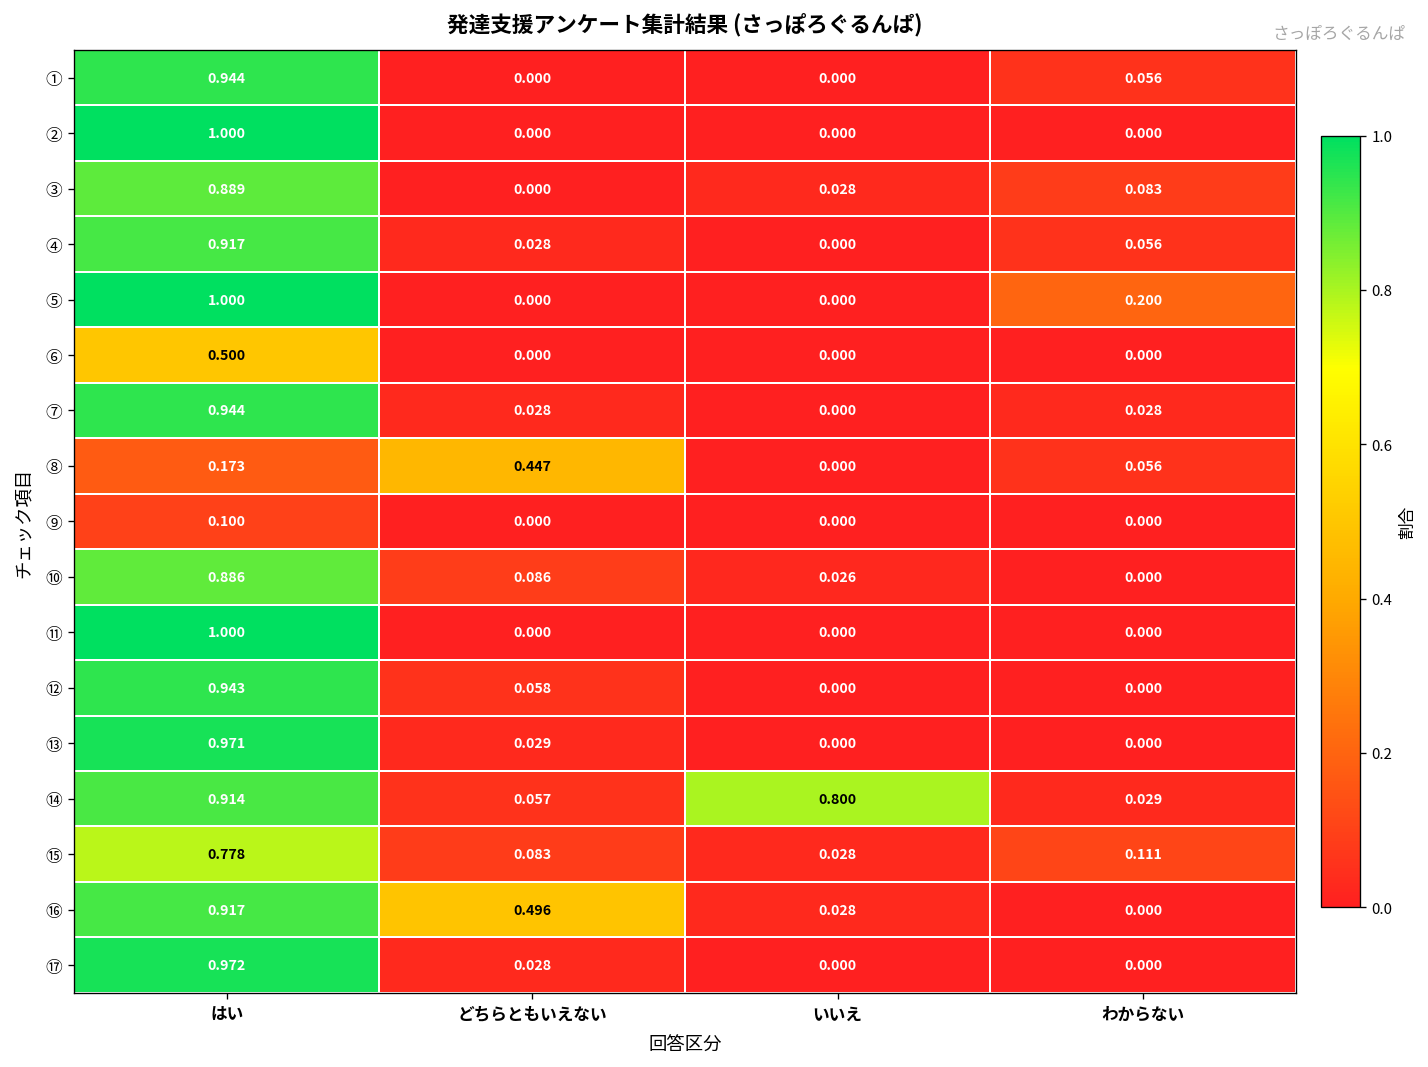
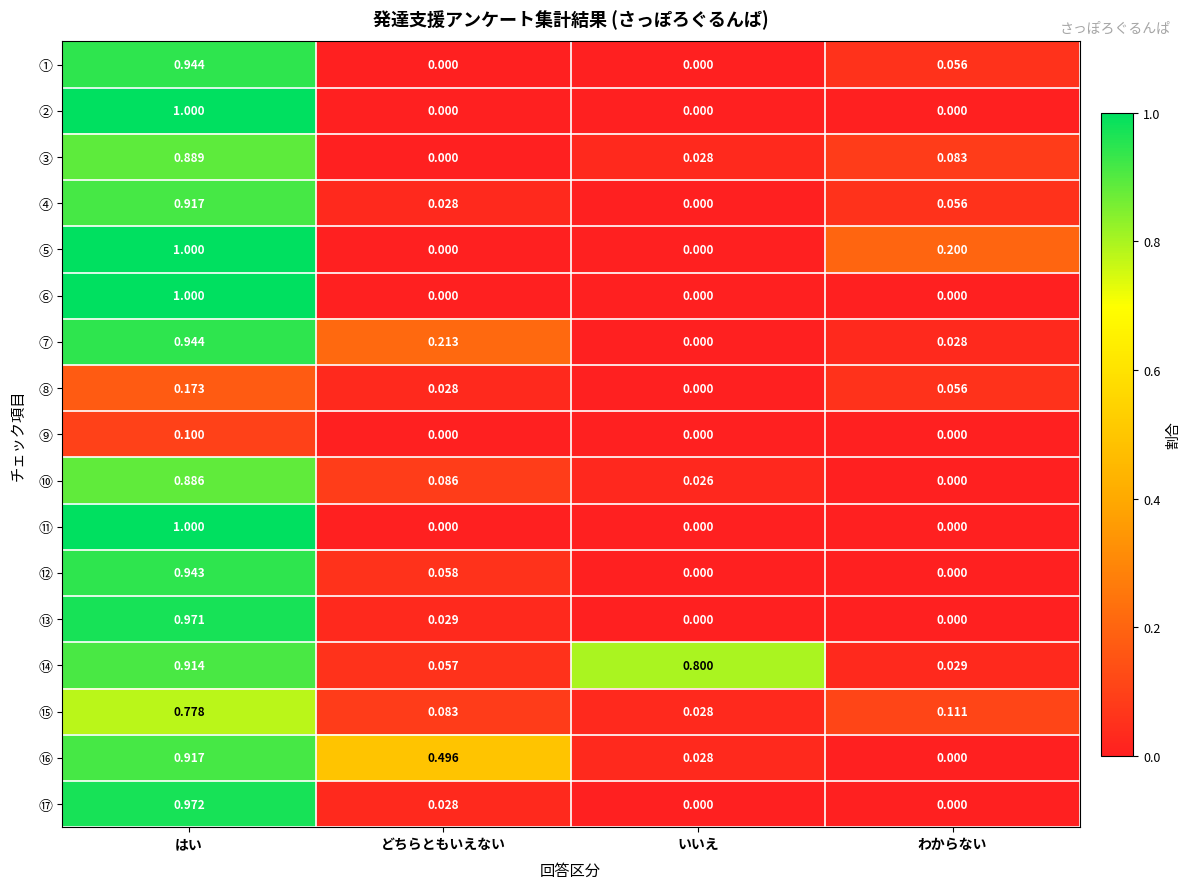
⑥, はい: 0.500 -> 1.000
⑦, どちらともいえない: 0.028 -> 0.213
⑧, どちらともいえない: 0.447 -> 0.028
